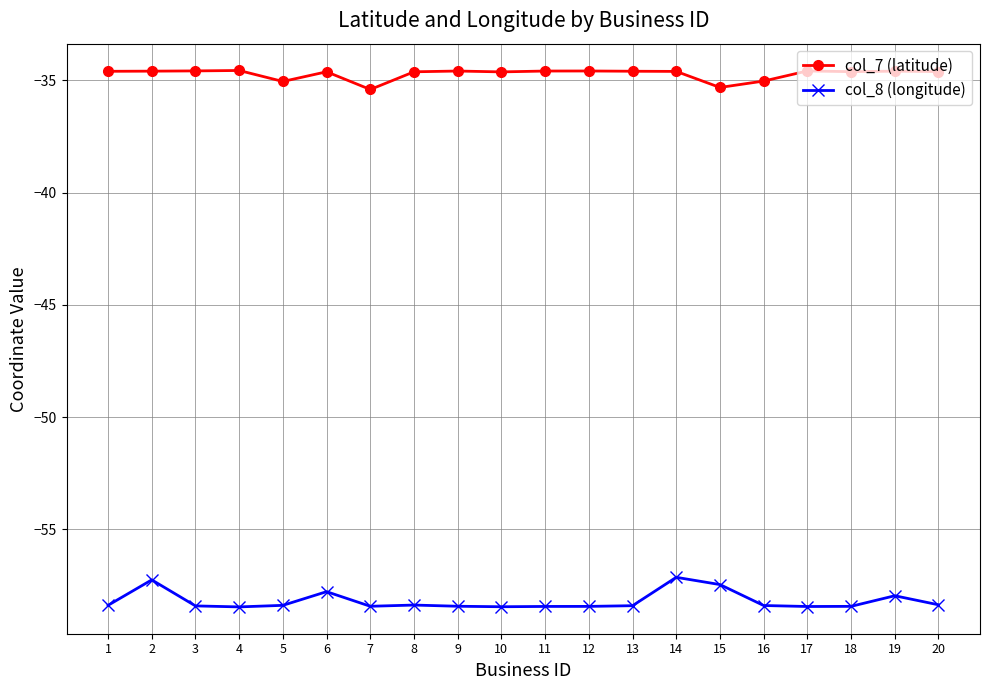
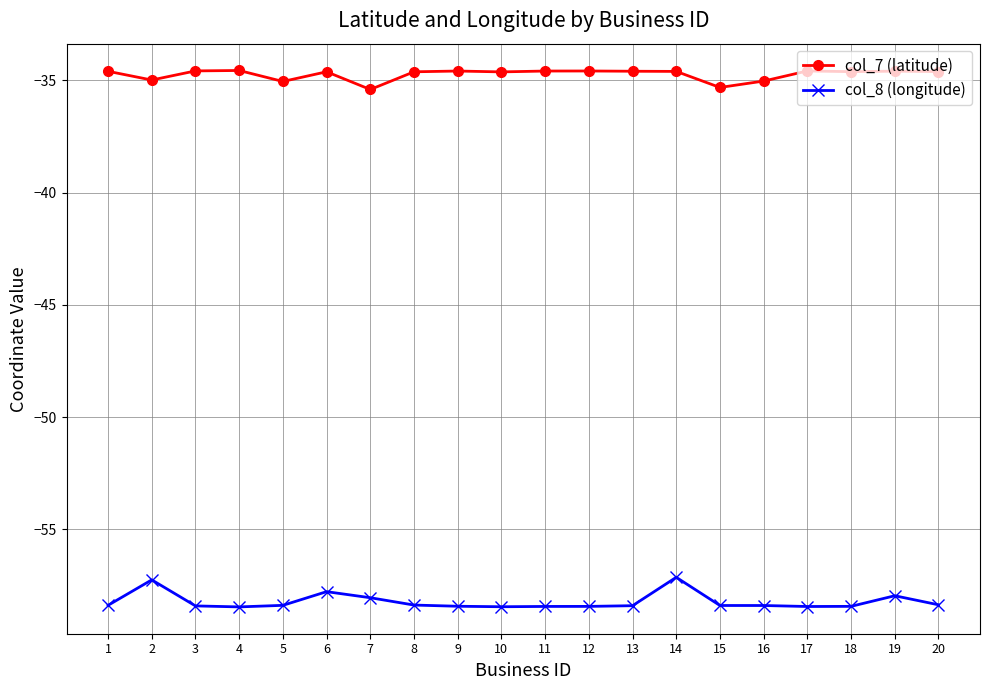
col_7 (latitude), 2: -34.6 -> -35.0
col_8 (longitude), 7: -58.4 -> -58.0
col_8 (longitude), 15: -57.5 -> -58.4
